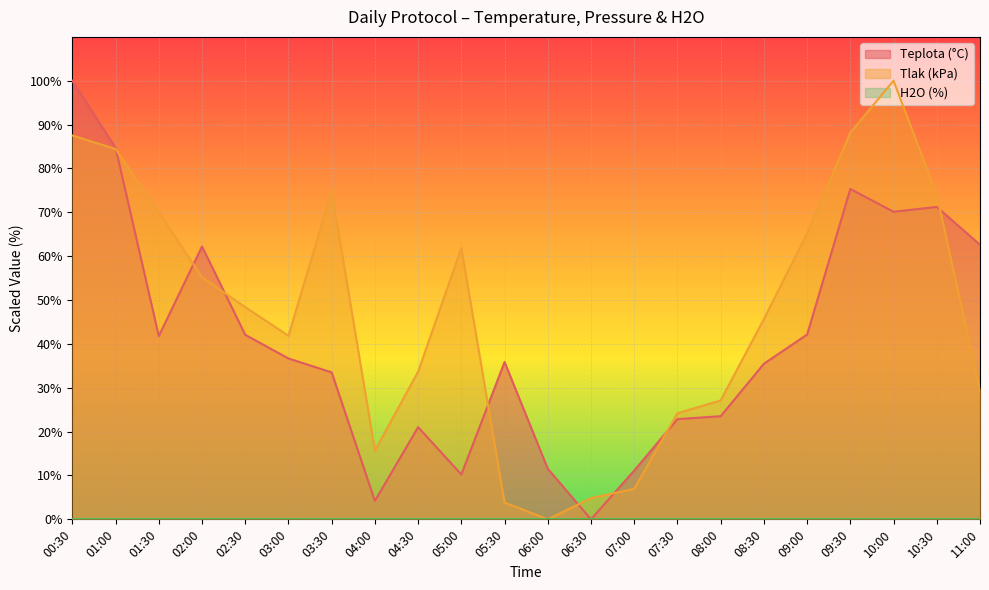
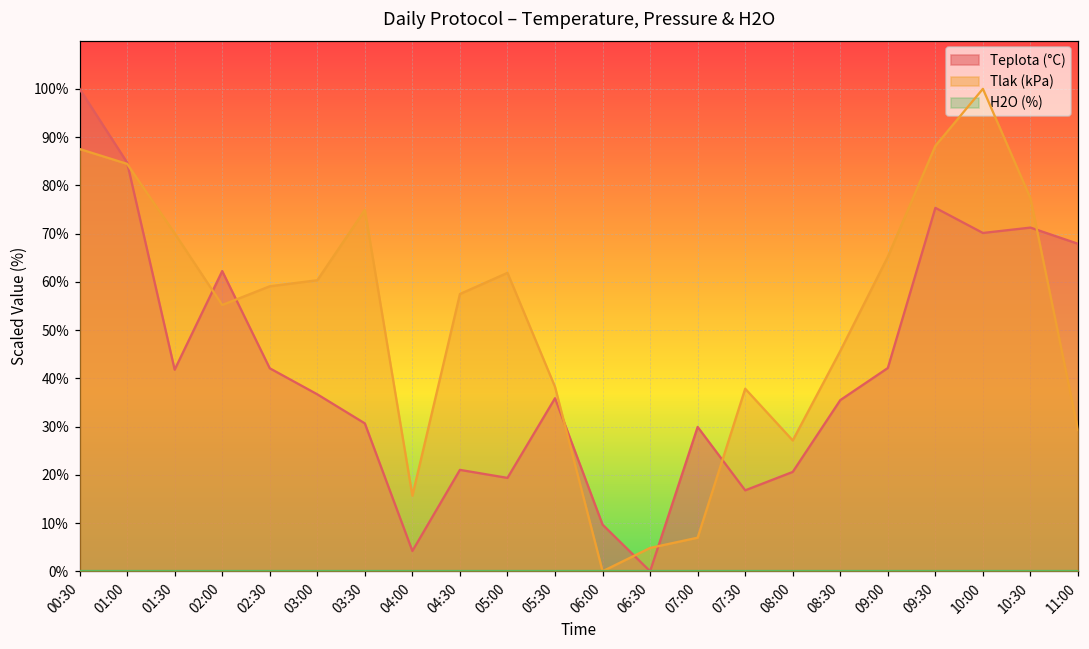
Tlak (kPa), 02:30: 48% -> 59%
Tlak (kPa), 03:00: 42% -> 60%
Teplota (°C), 03:30: 34% -> 31%
Tlak (kPa), 04:30: 34% -> 57%
Teplota (°C), 05:00: 10% -> 19%
Tlak (kPa), 05:30: 4% -> 38%
Teplota (°C), 06:00: 12% -> 10%
Teplota (°C), 07:00: 11% -> 30%
Teplota (°C), 07:30: 23% -> 17%
Tlak (kPa), 07:30: 24% -> 38%
Teplota (°C), 08:00: 24% -> 21%
Tlak (kPa), 10:30: 74% -> 77%
Teplota (°C), 11:00: 63% -> 68%
